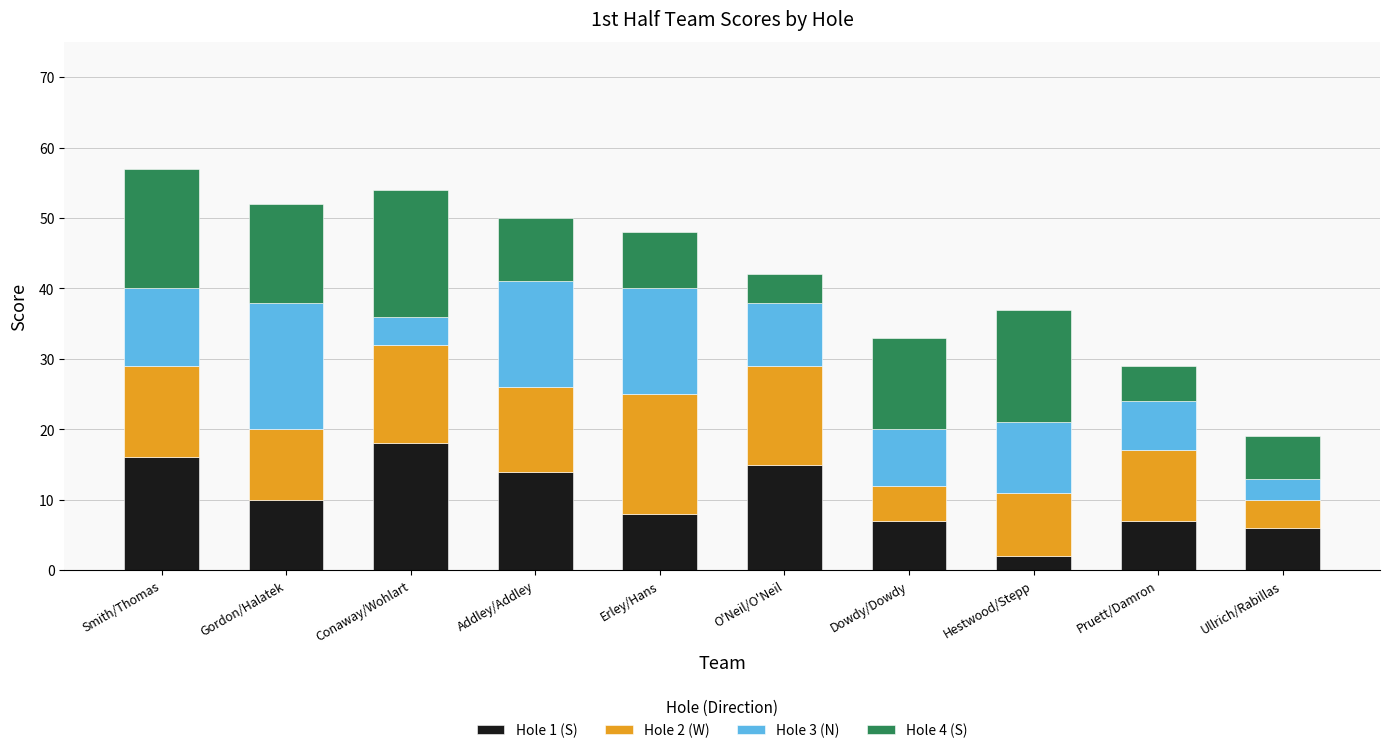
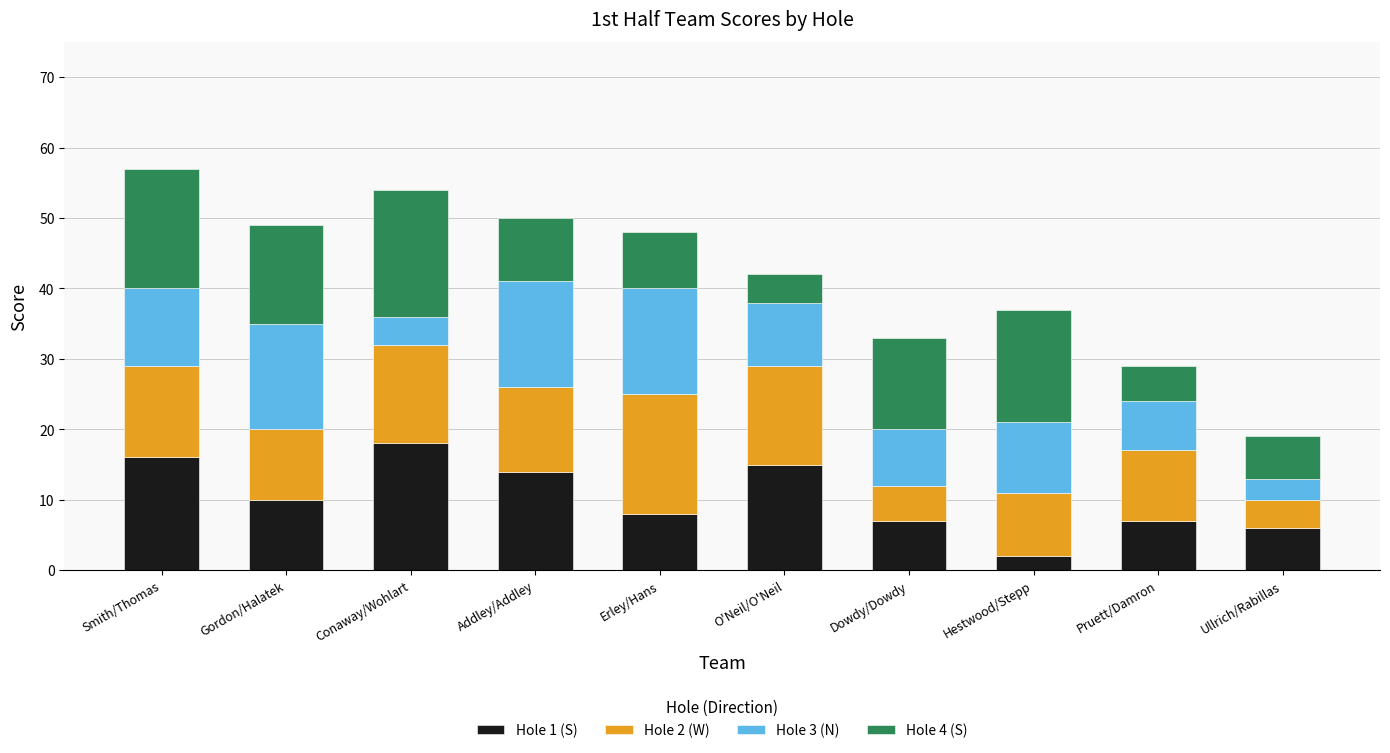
Hole 3 (N), Gordon/Halatek: 18 -> 15
